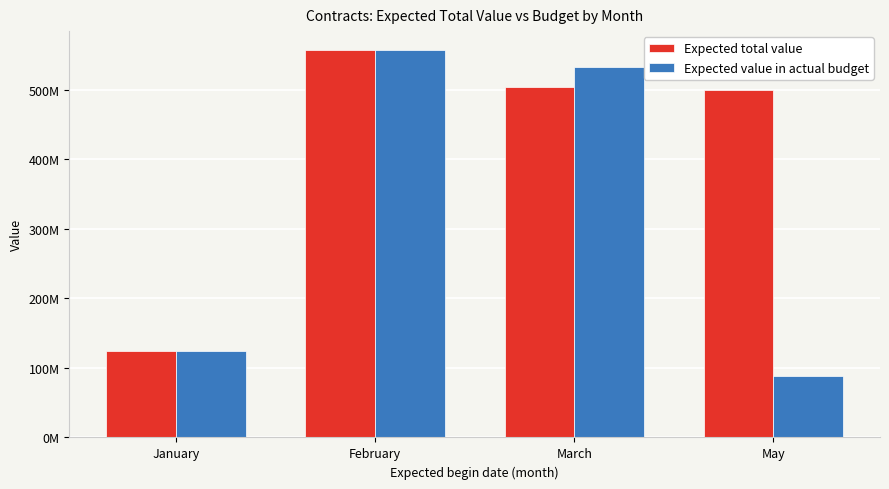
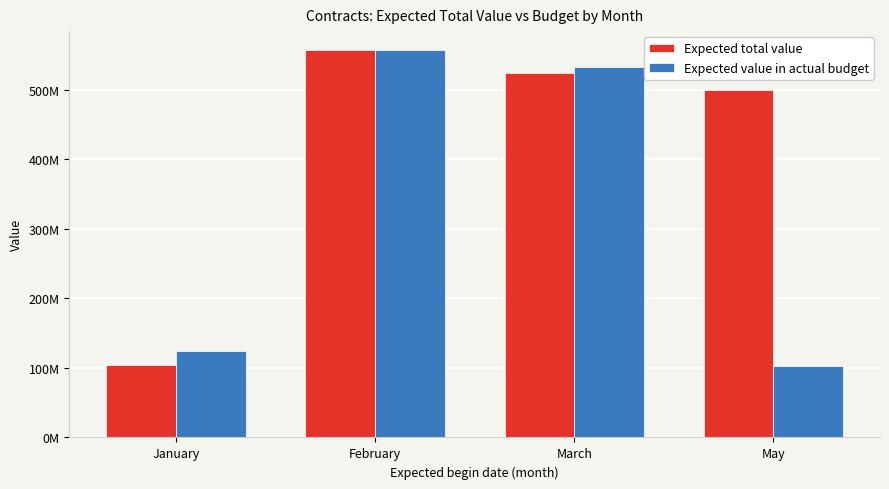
Expected total value, January: 120000000 -> 100000000
Expected total value, March: 500000000 -> 520000000
Expected value in actual budget, May: 90000000 -> 100000000
